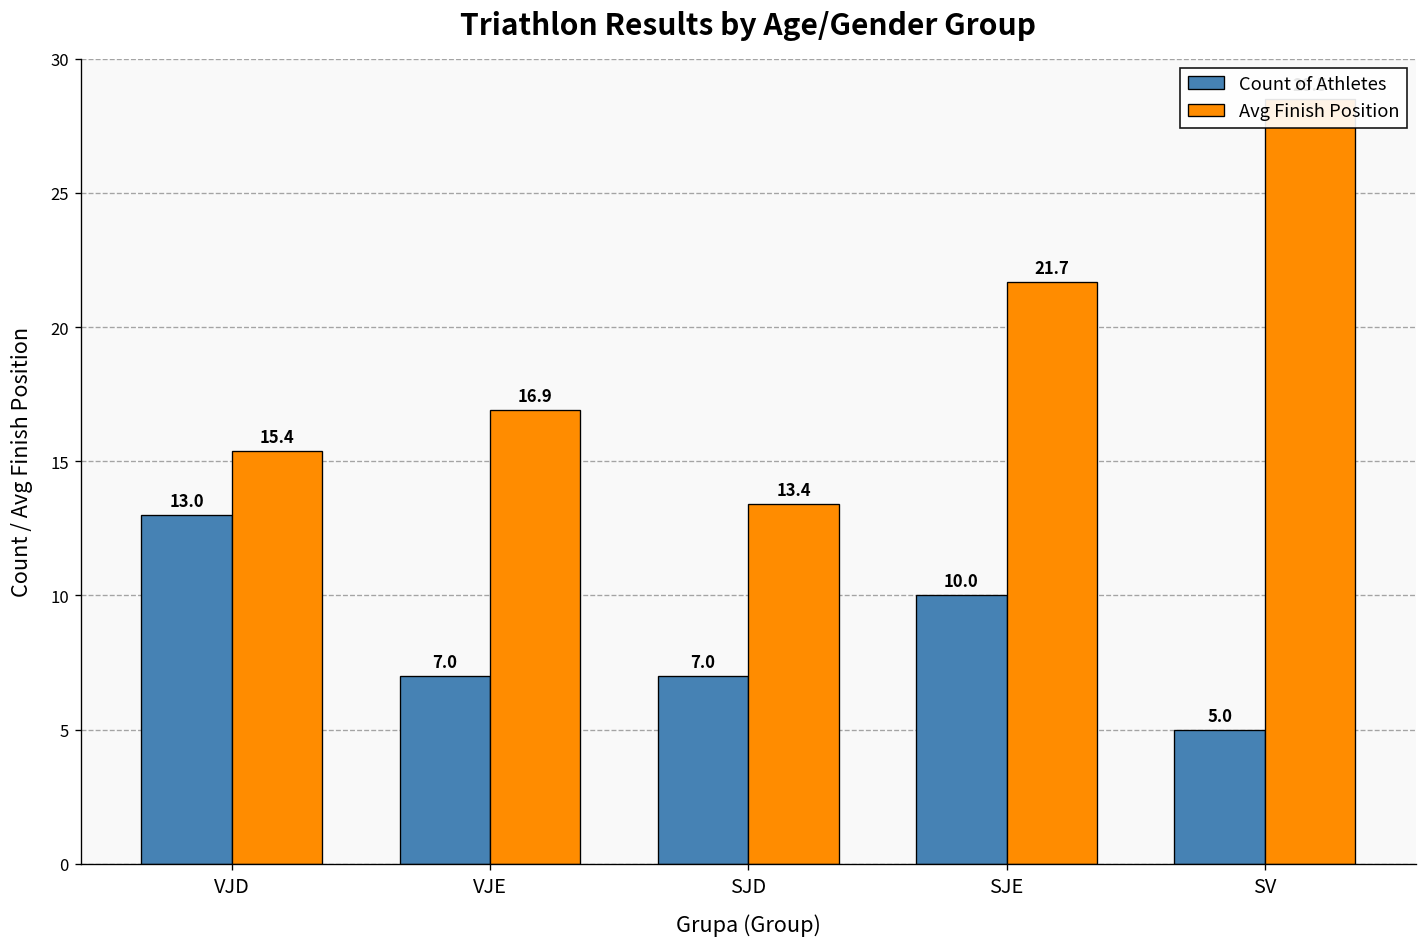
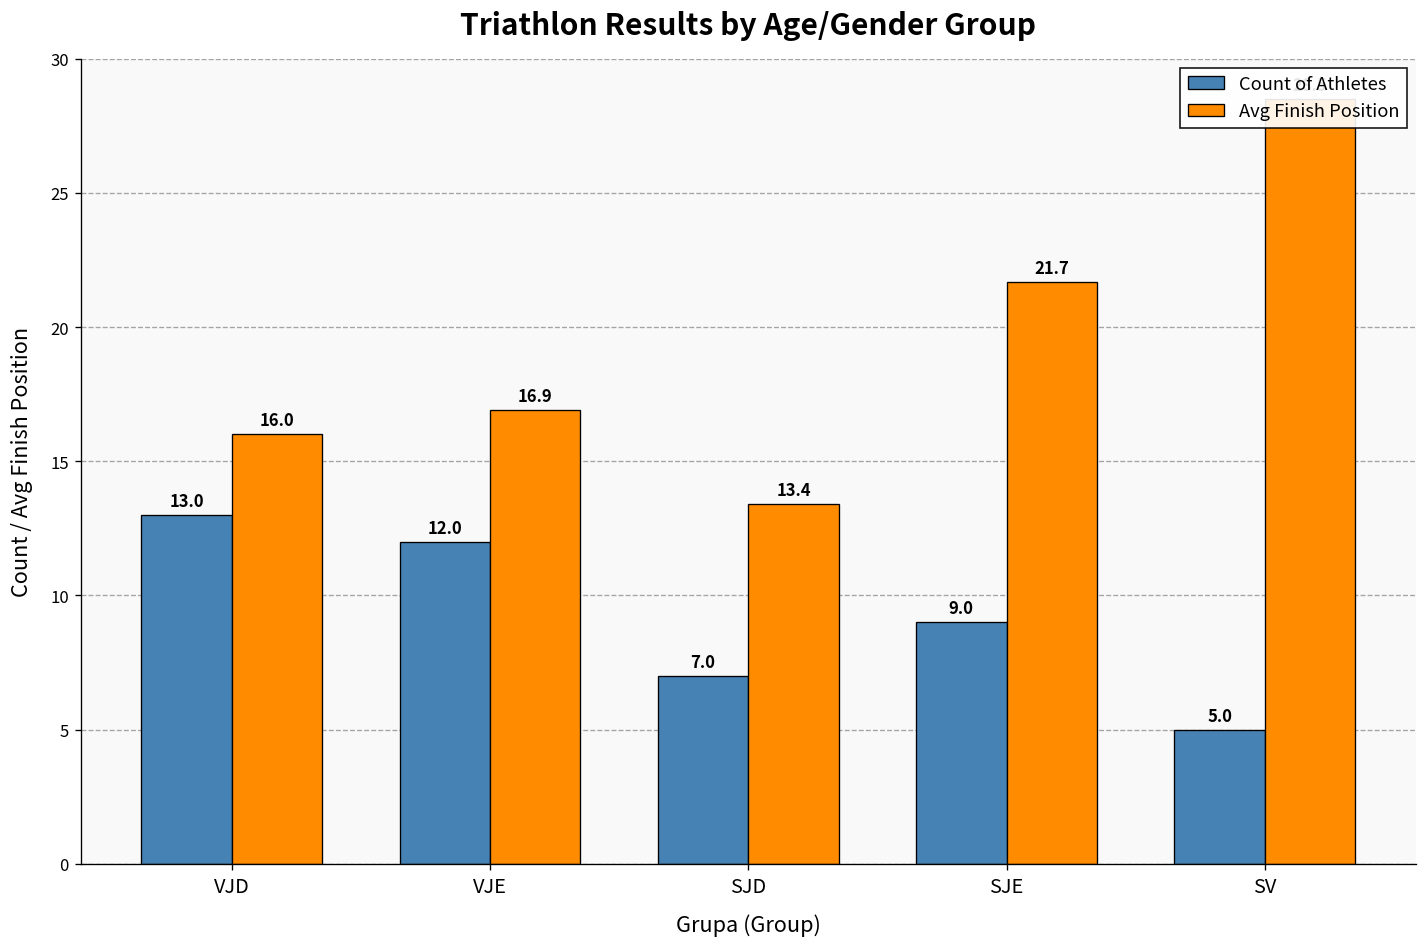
Avg Finish Position, VJD: 15.4 -> 16.0
Count of Athletes, VJE: 7.0 -> 12.0
Count of Athletes, SJE: 10.0 -> 9.0
